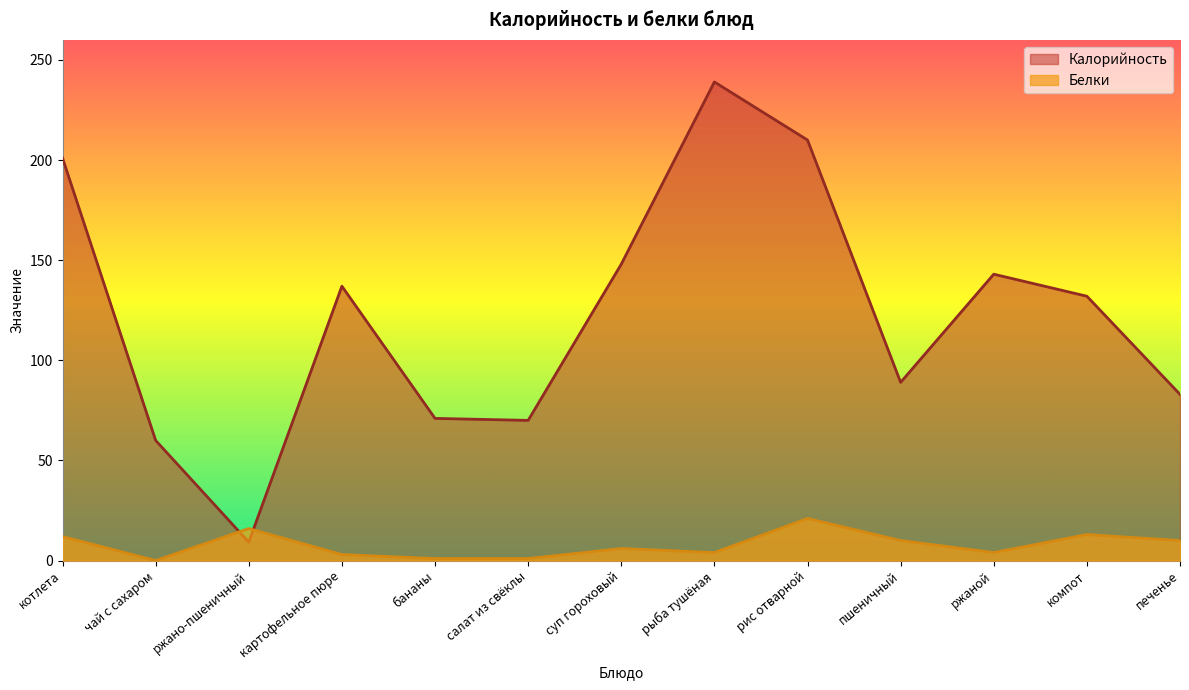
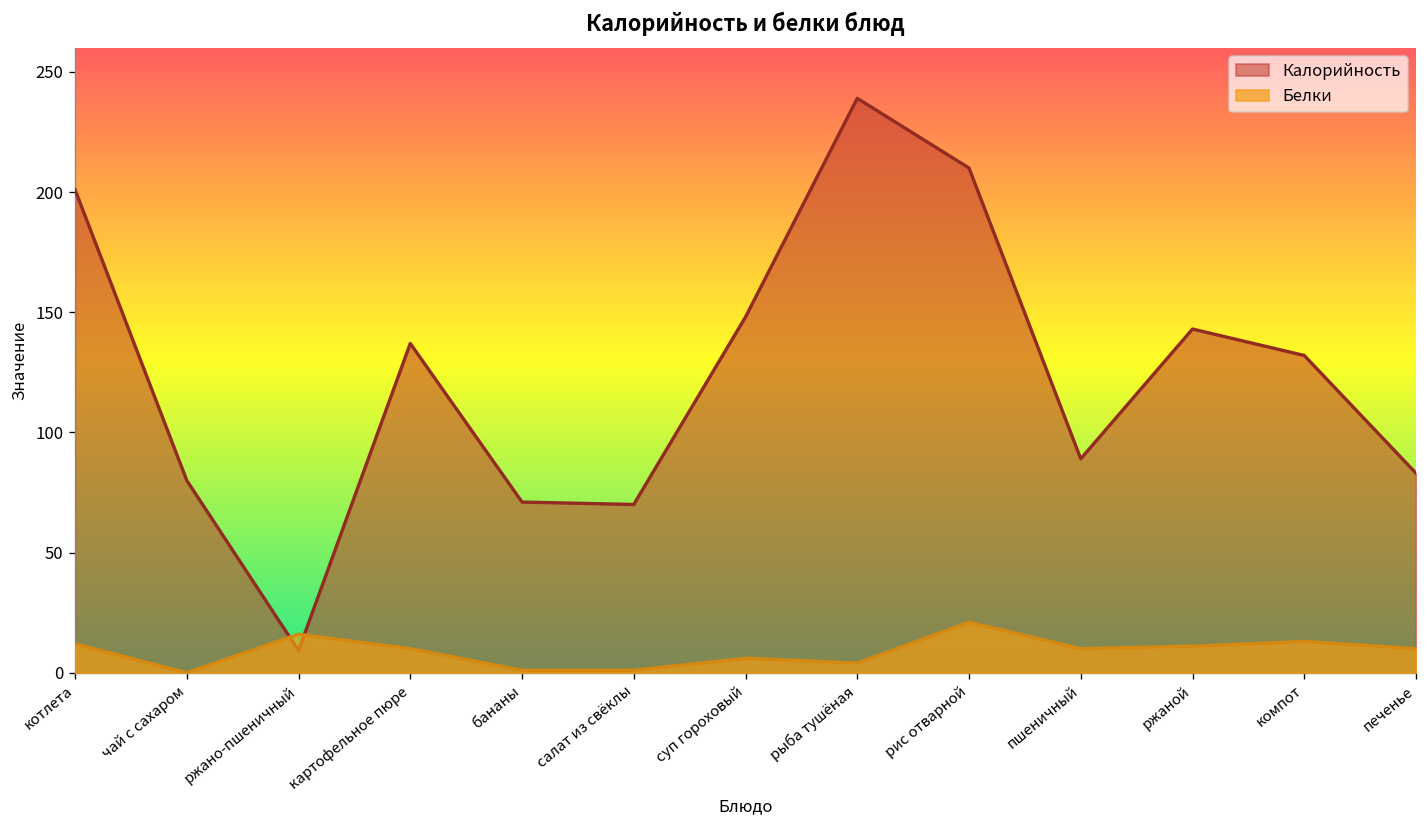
Калорийность, чай с сахаром: 60 -> 80
Белки, картофельное пюре: 3 -> 10
Белки, ржаной: 4 -> 11
